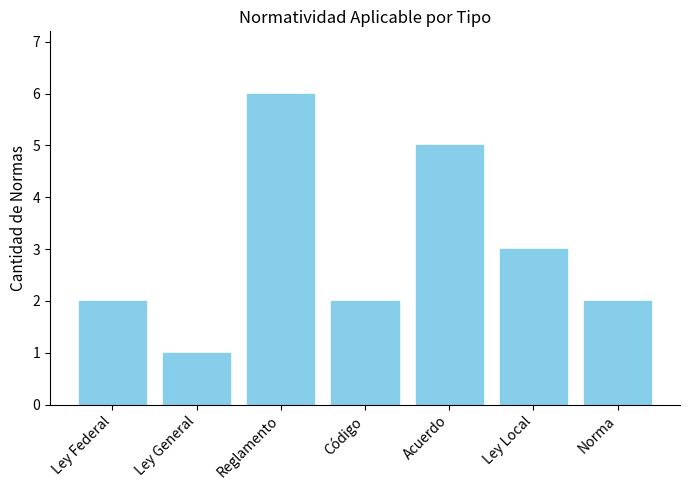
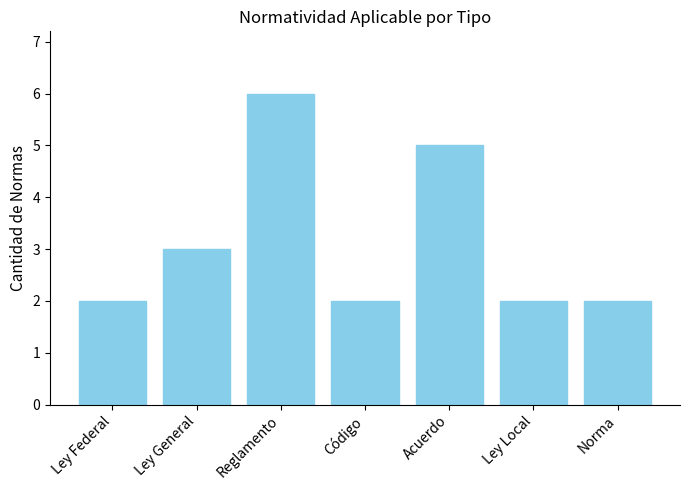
Ley General: 1 -> 3
Ley Local: 3 -> 2
